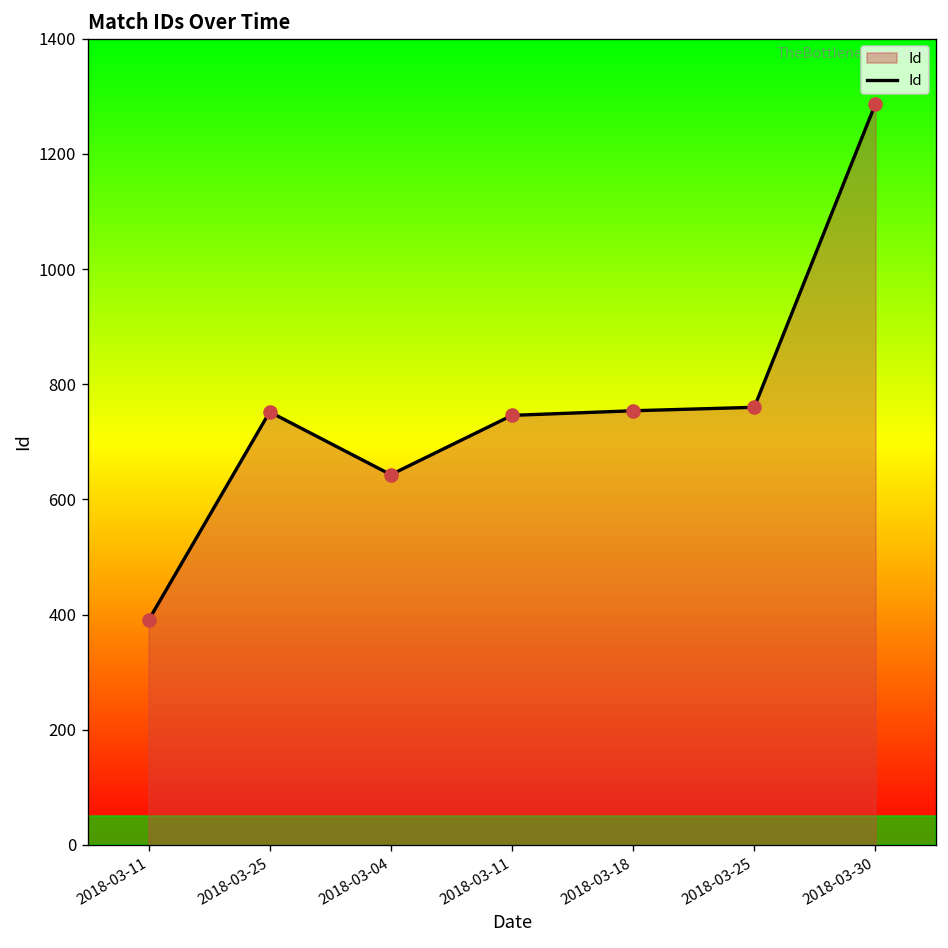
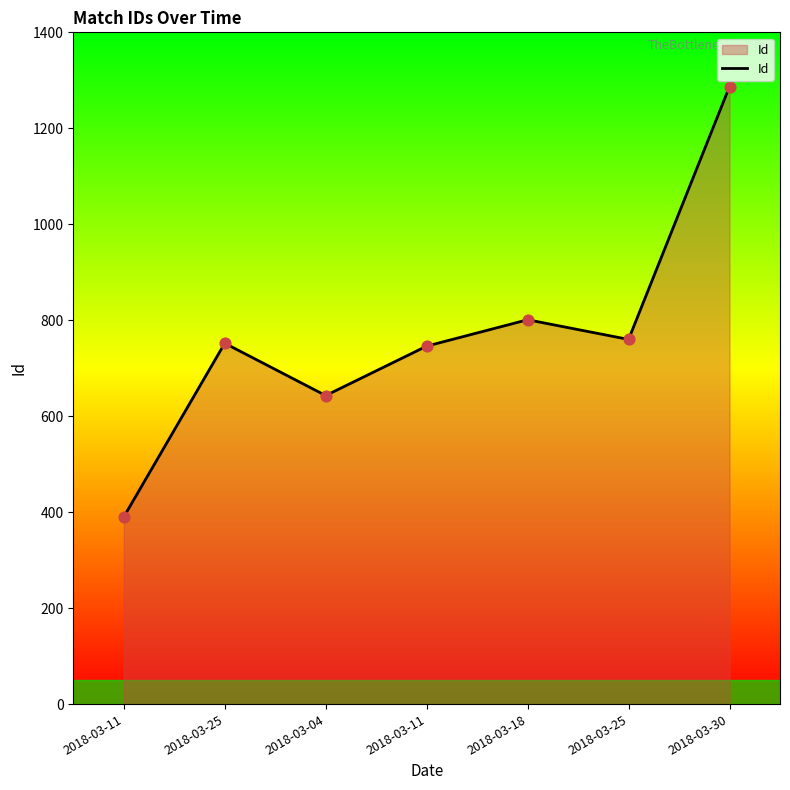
2018-03-18: 750 -> 800
